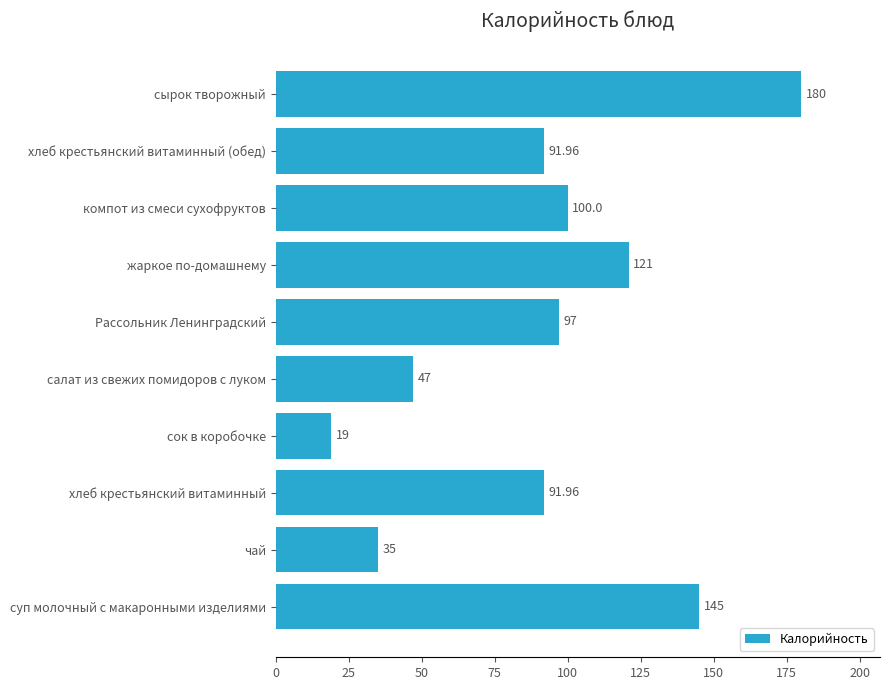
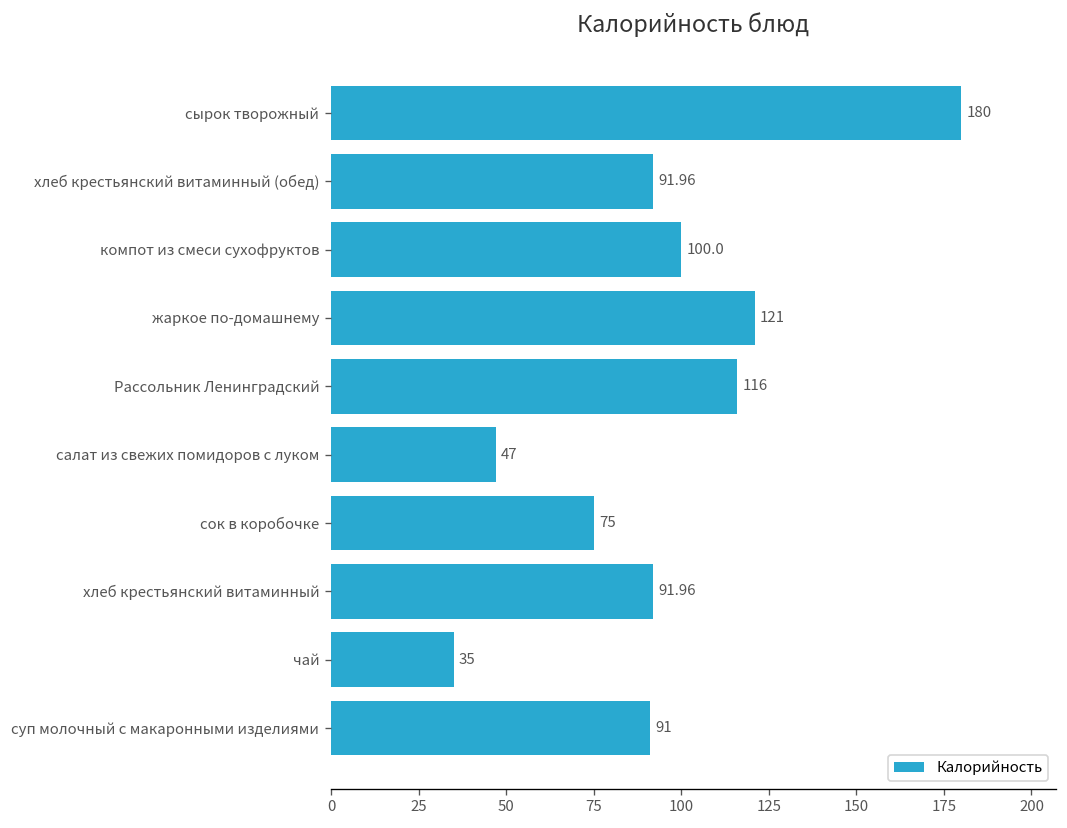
Рассольник Ленинградский: 97 -> 116
сок в коробочке: 19 -> 75
суп молочный с макаронными изделиями: 145 -> 91
